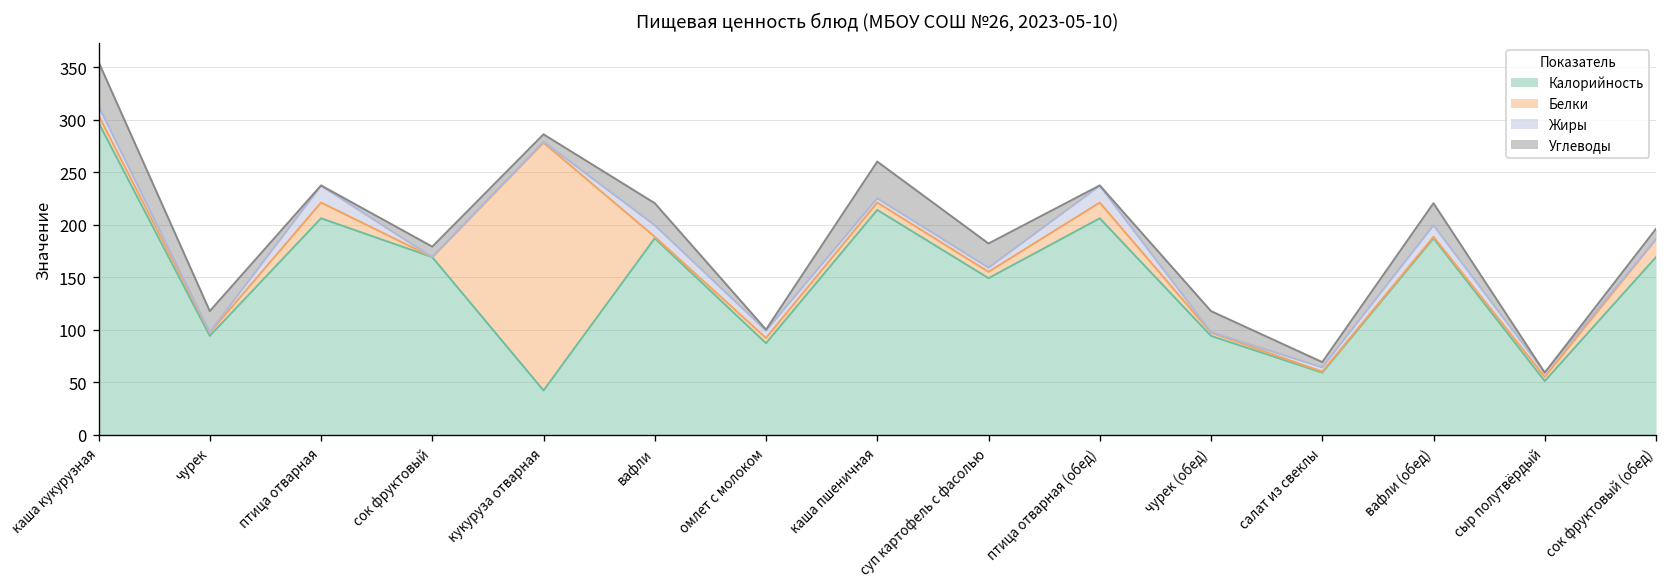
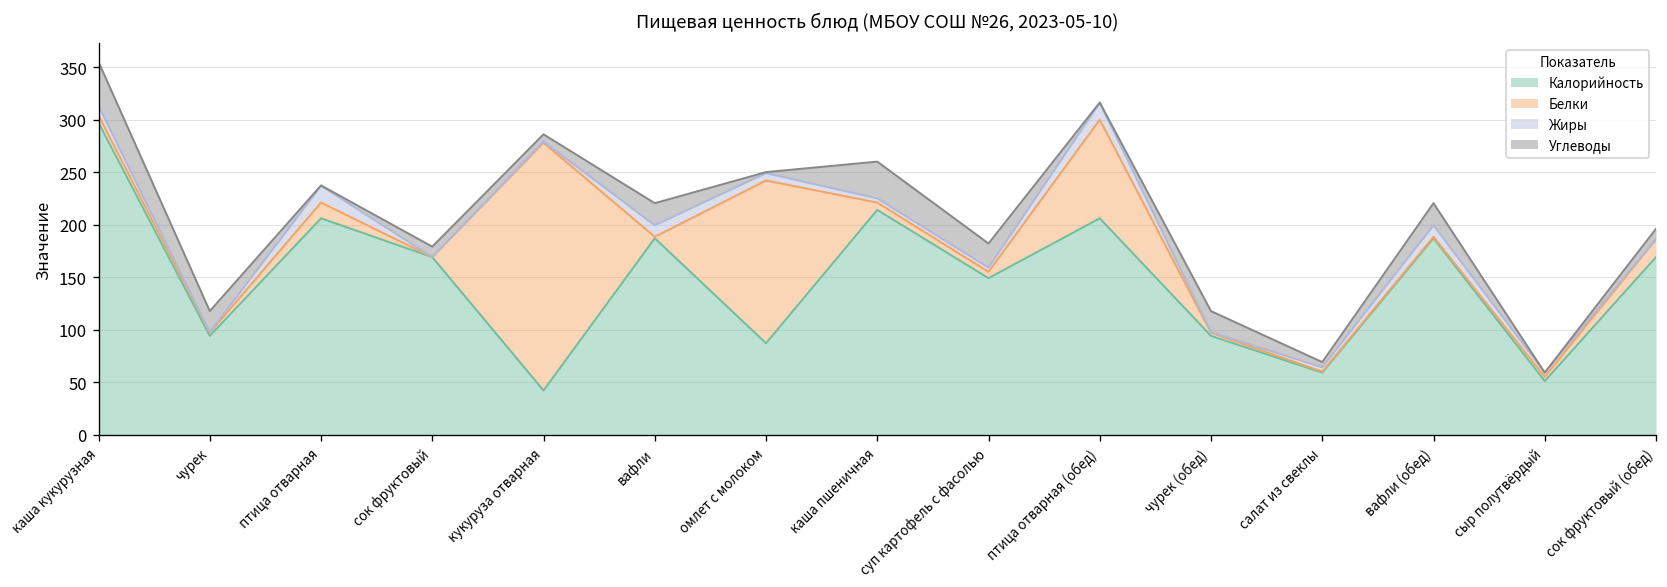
Белки, омлет с молоком: 10 -> 160
Белки, птица отварная (обед): 20 -> 90
